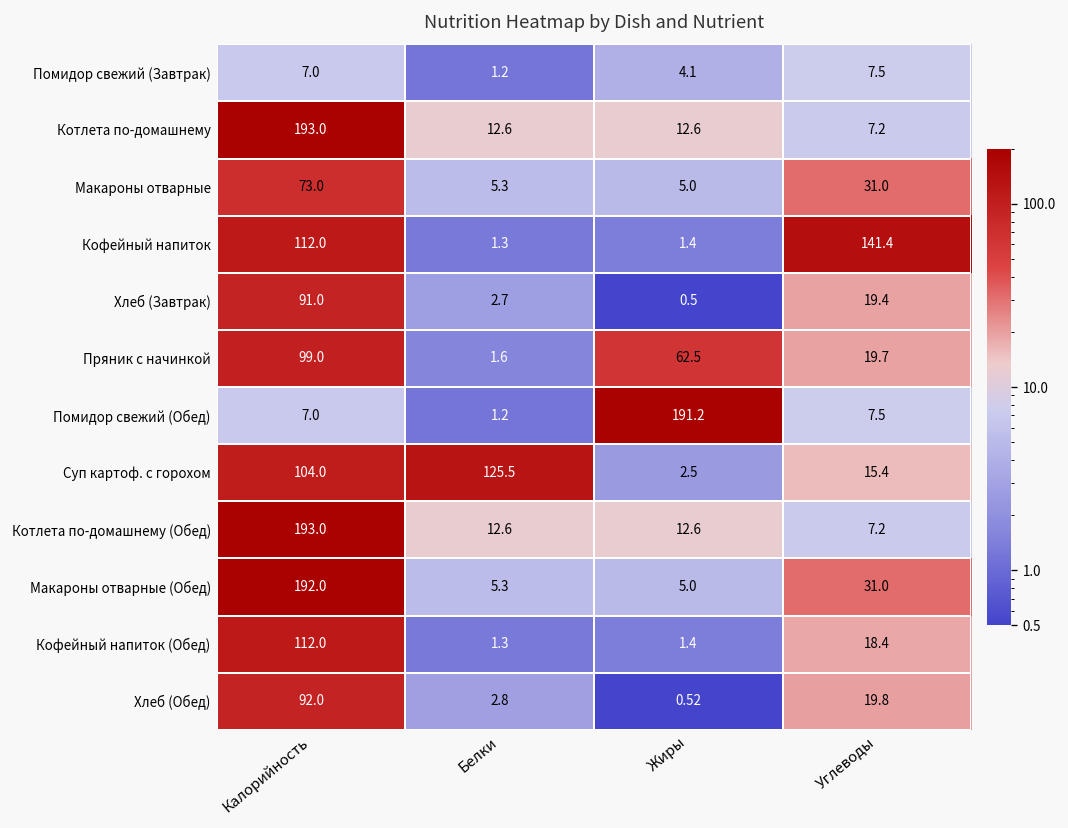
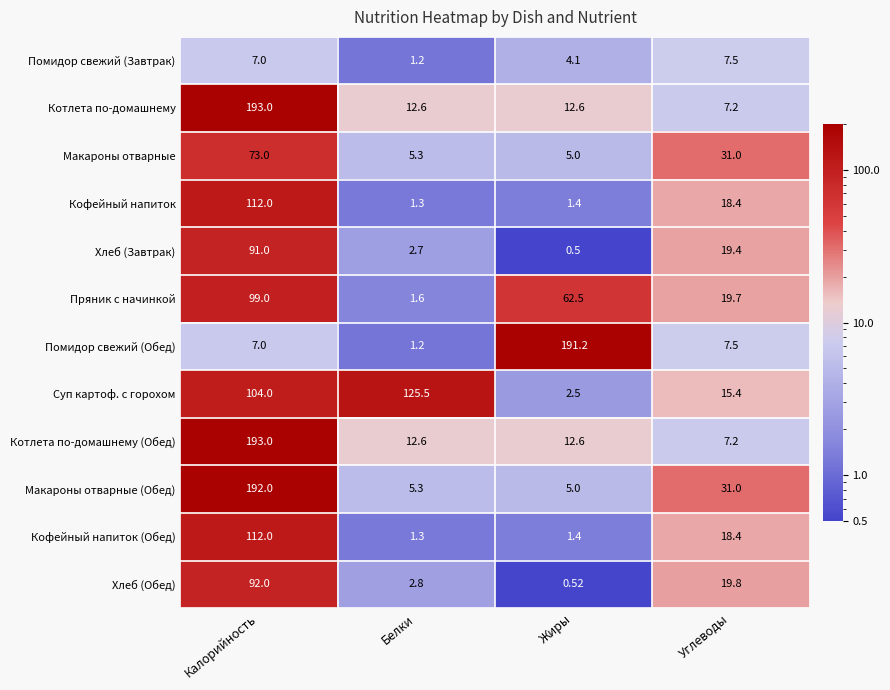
Кофейный напиток, Углеводы: 141.4 -> 18.4
